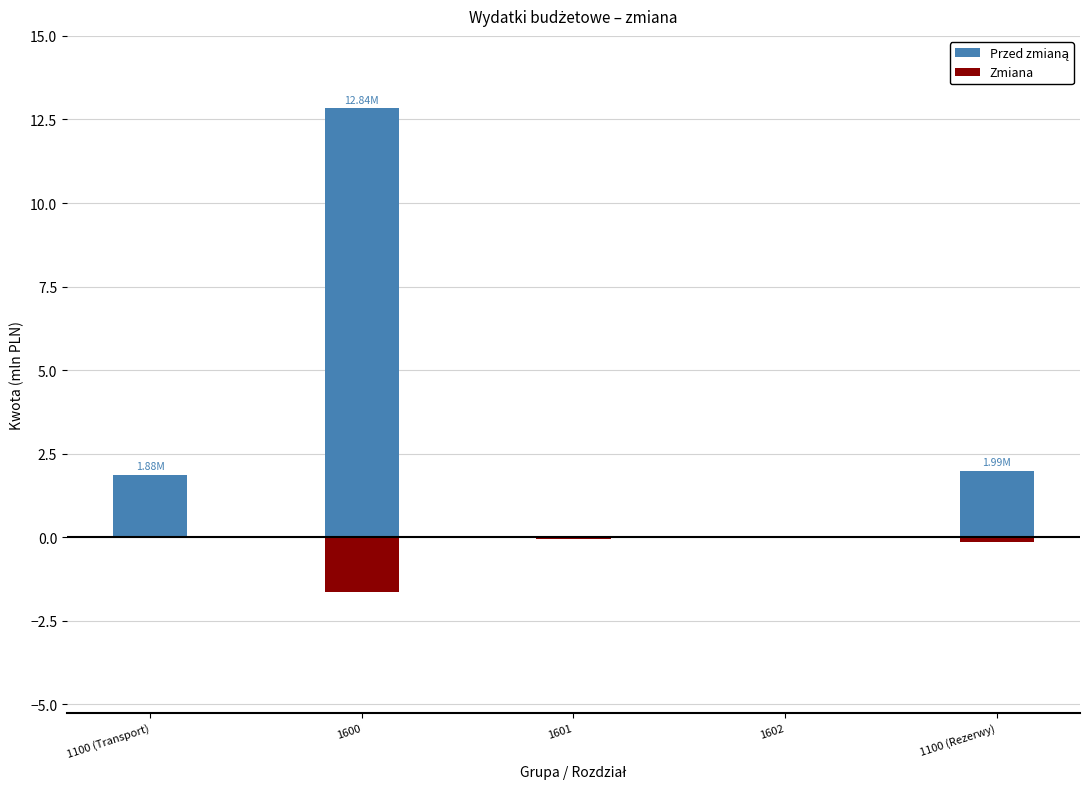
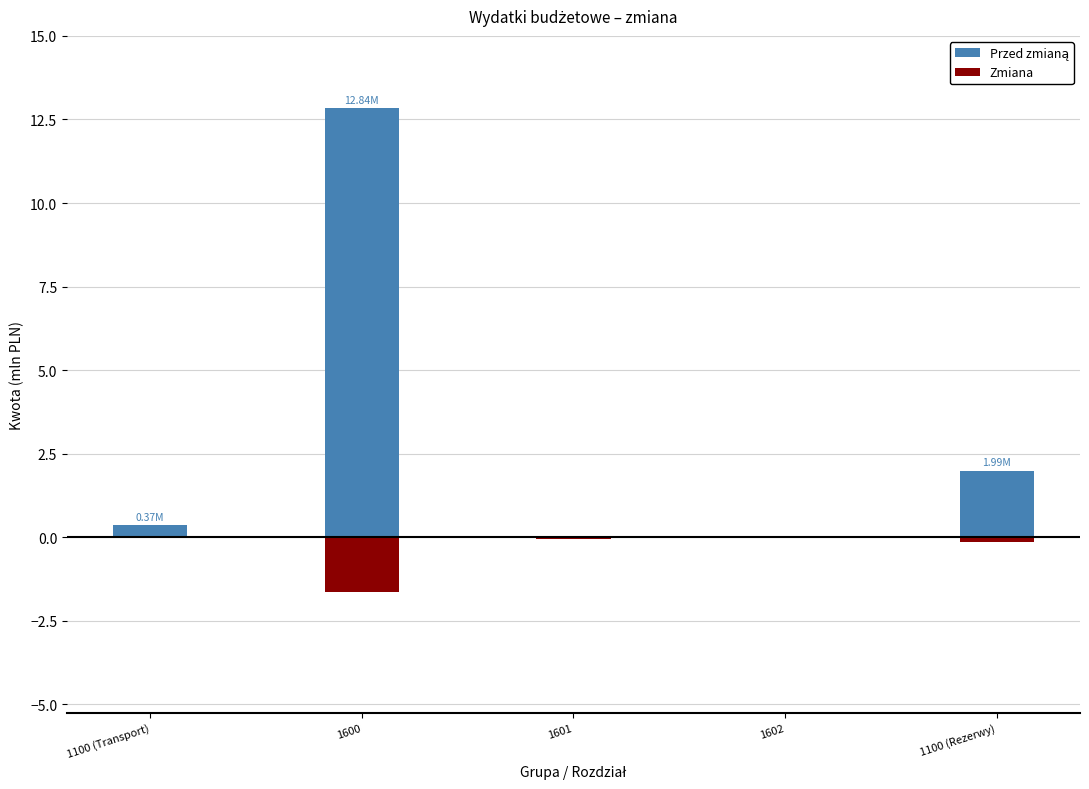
Przed zmianą, 1100 (Transport): 1.88M -> 0.37M
